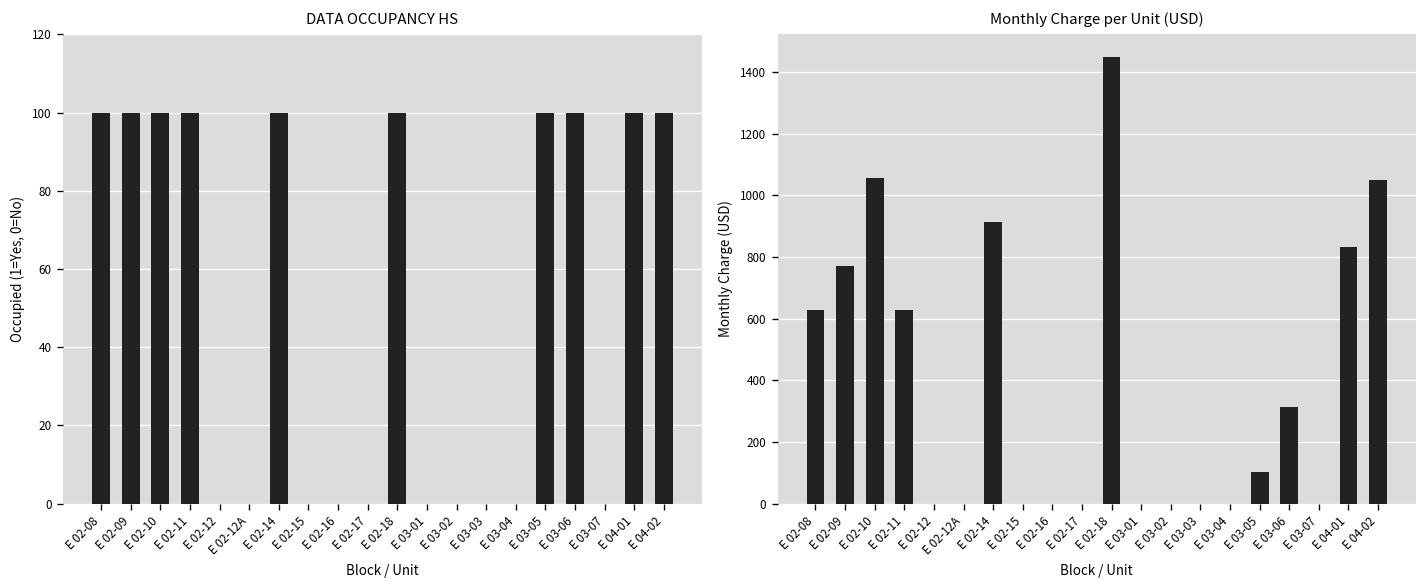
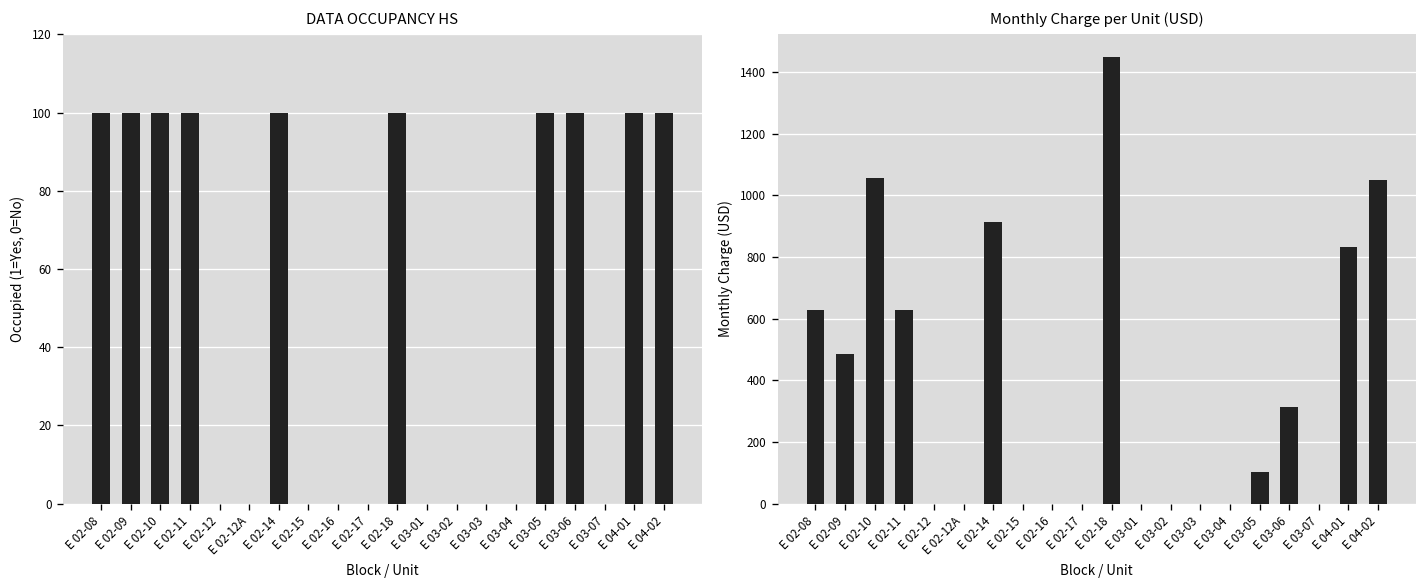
Monthly Charge per Unit (USD), E 02-09: 770 -> 490
